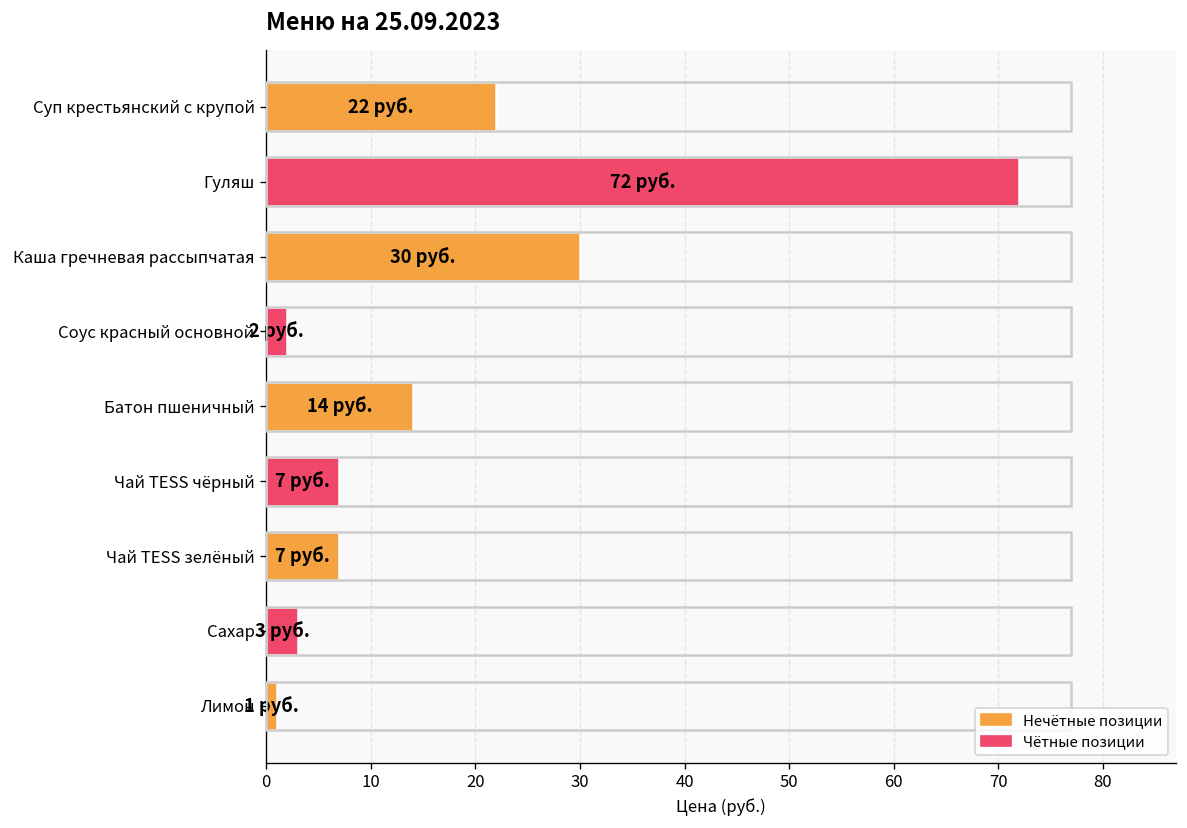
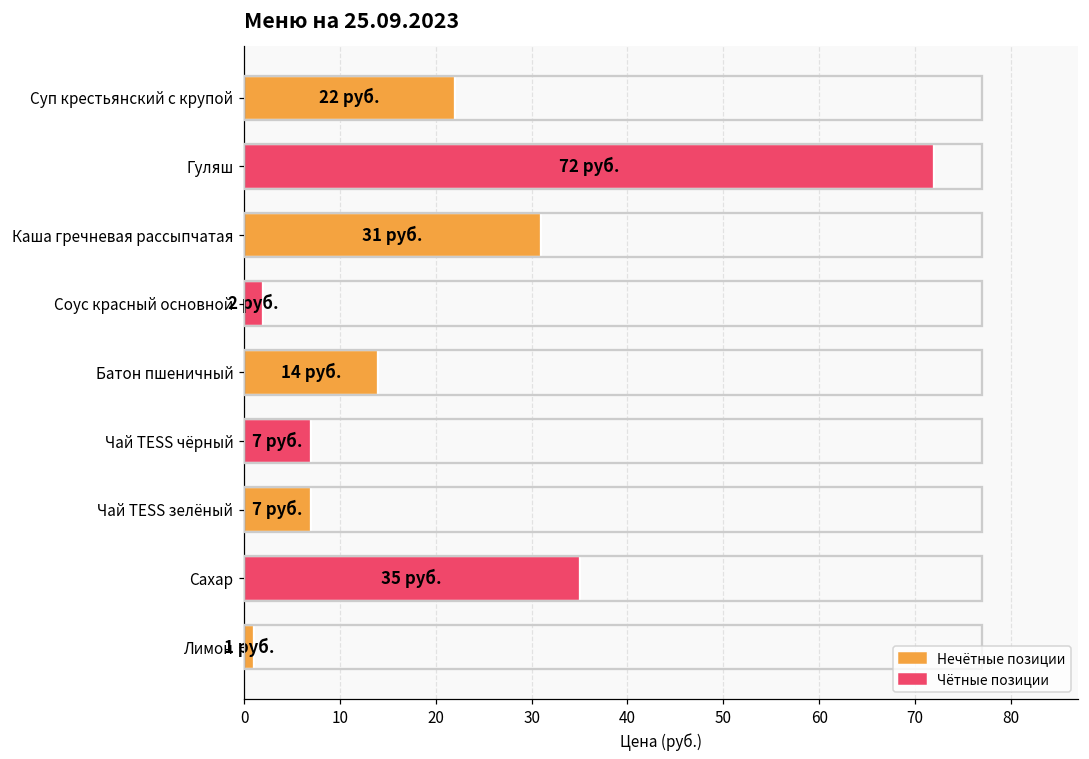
Каша гречневая рассыпчатая: 30 -> 31
Сахар: 3 -> 35
